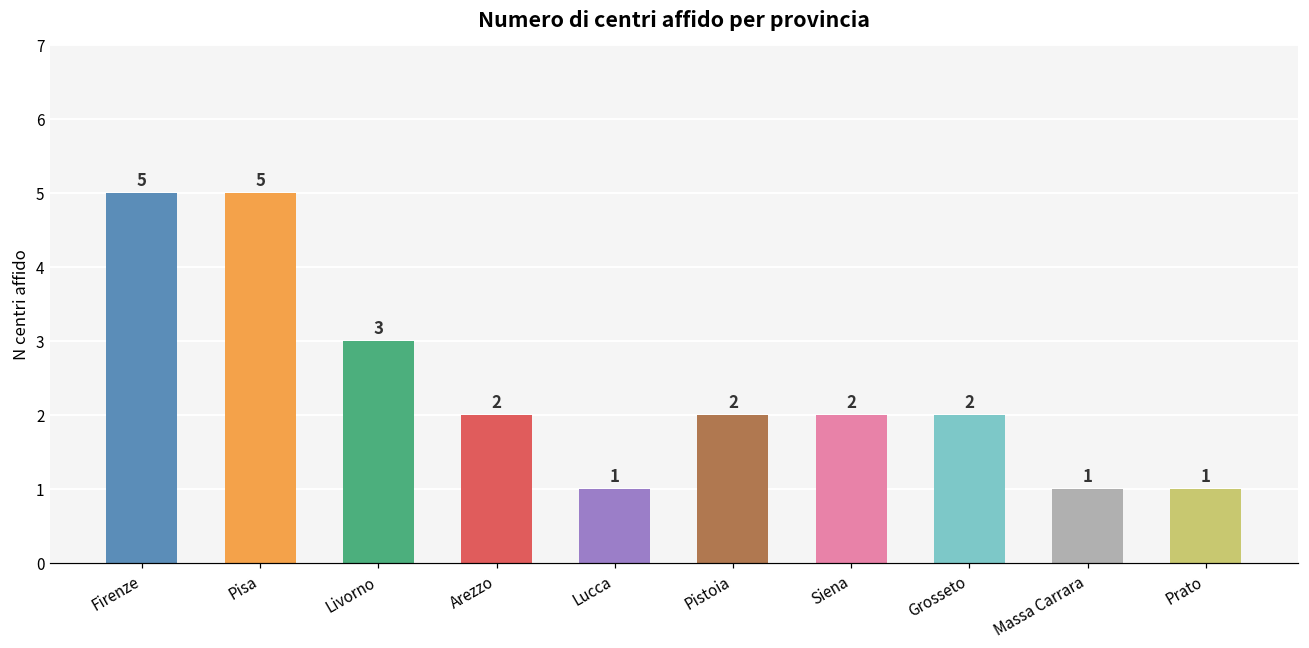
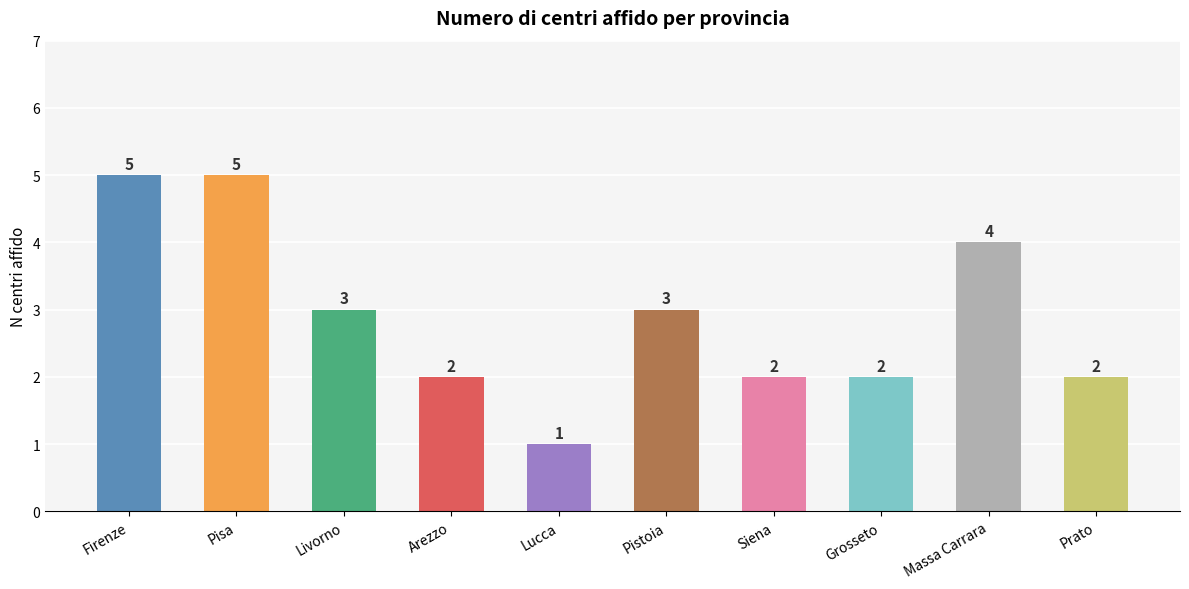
Pistoia: 2 -> 3
Massa Carrara: 1 -> 4
Prato: 1 -> 2
